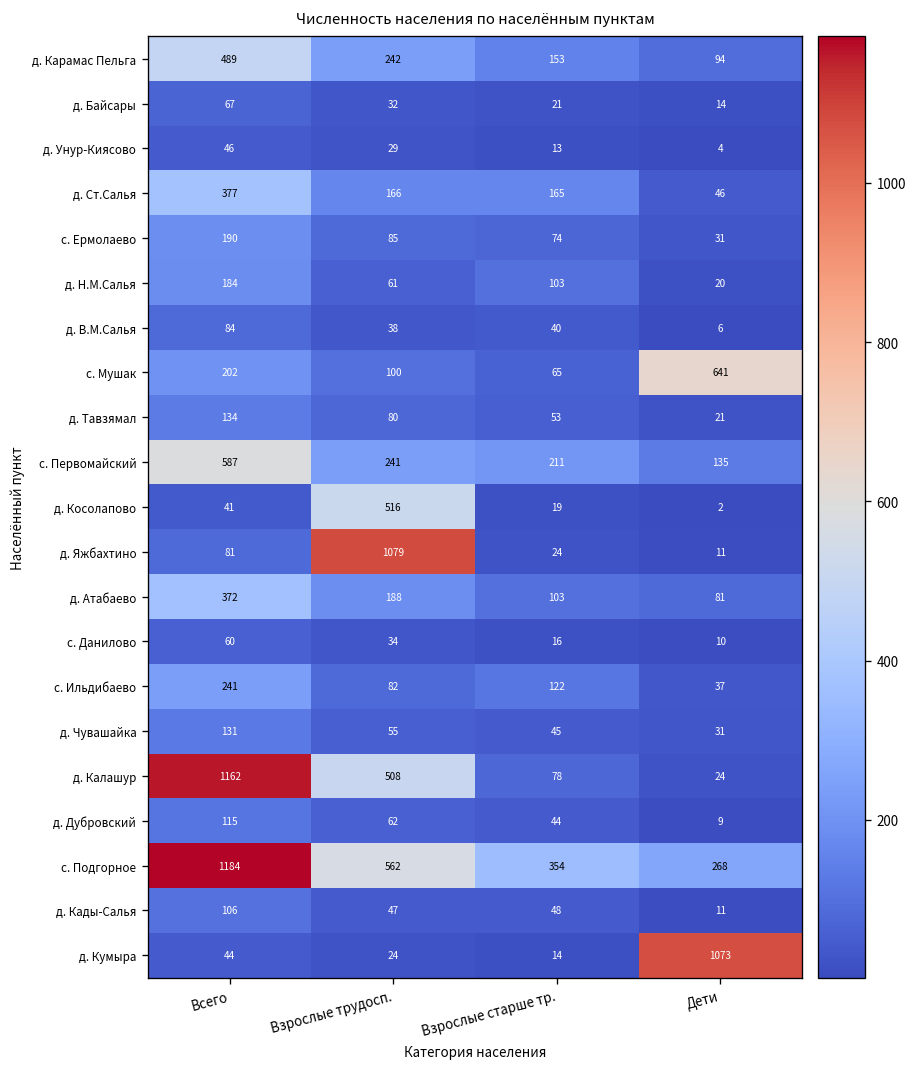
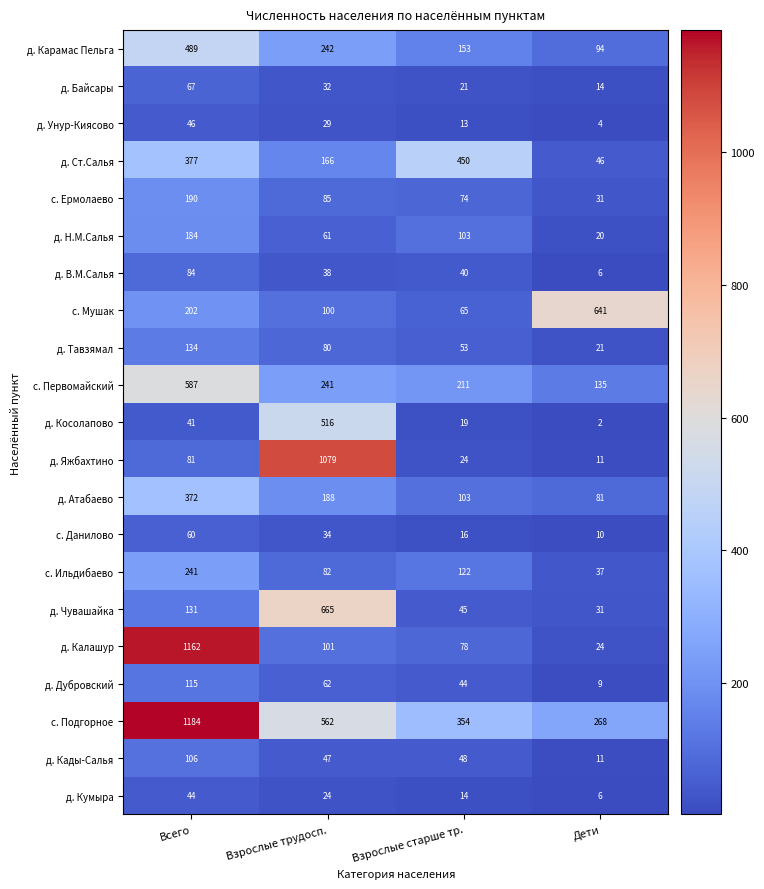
д. Ст.Салья, Взрослые старше тр.: 165 -> 450
д. Чувашайка, Взрослые трудосп.: 55 -> 665
д. Калашур, Взрослые трудосп.: 508 -> 101
д. Кумыра, Дети: 1073 -> 6
